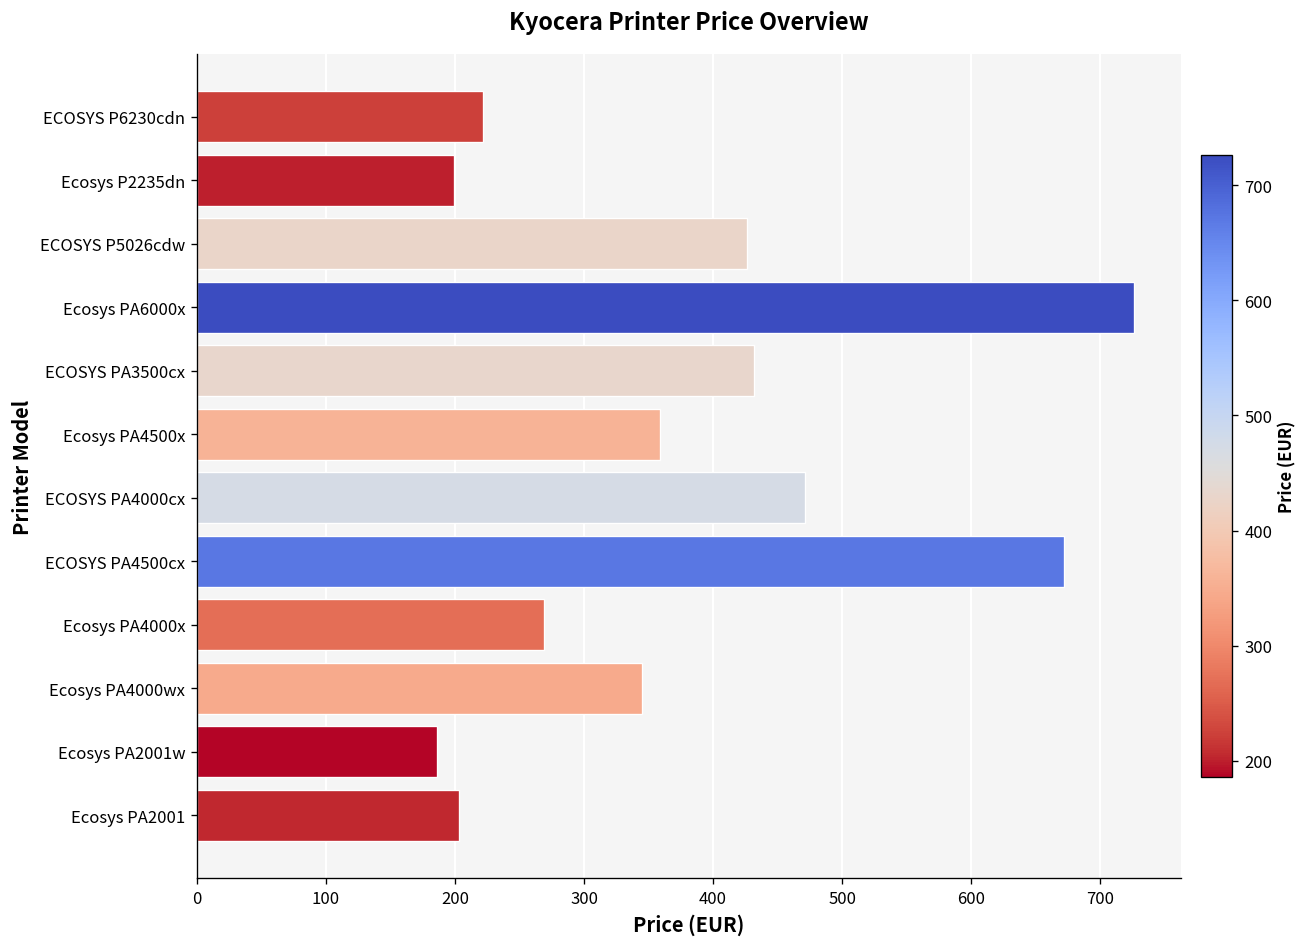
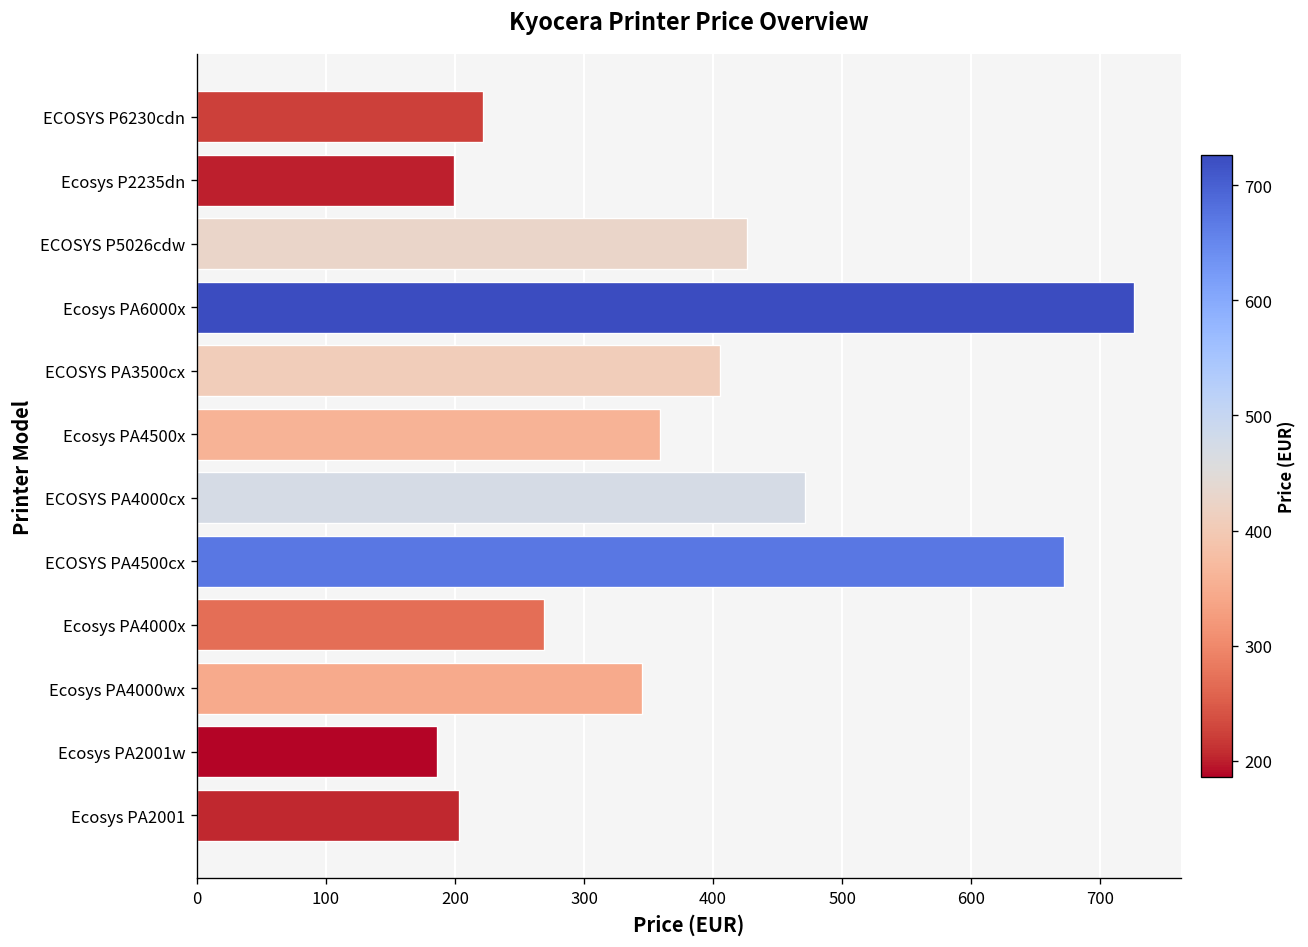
ECOSYS PA3500cx: 432 -> 405
